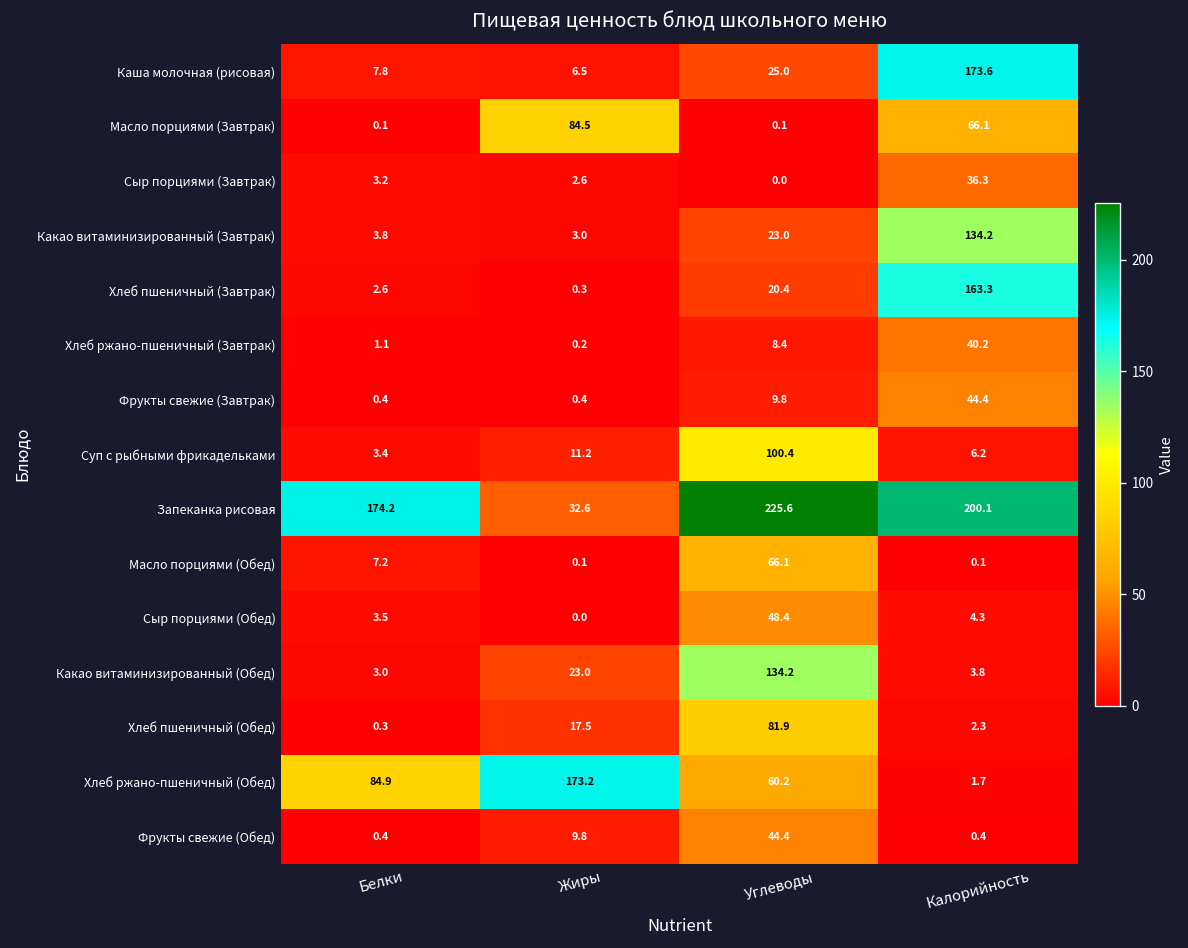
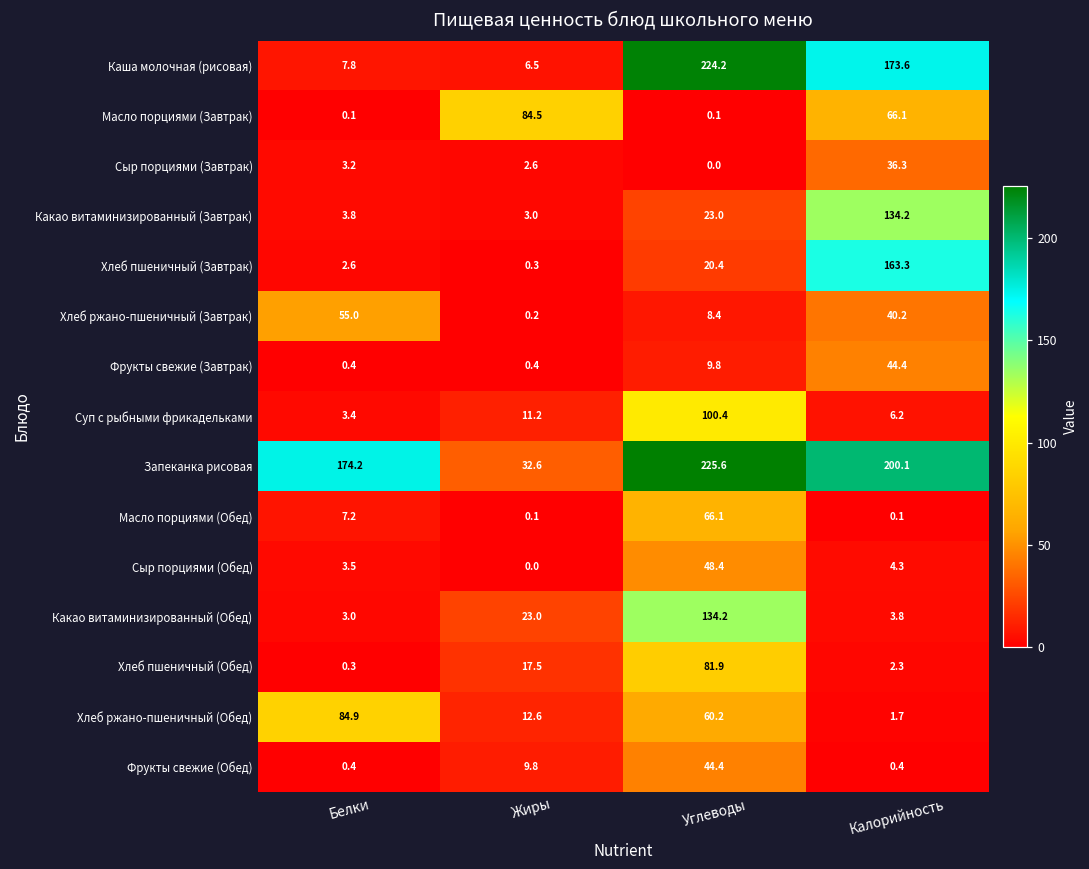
Каша молочная (рисовая), Углеводы: 25.0 -> 224.2
Хлеб ржано-пшеничный (Завтрак), Белки: 1.1 -> 55.0
Хлеб ржано-пшеничный (Обед), Жиры: 173.2 -> 12.6
